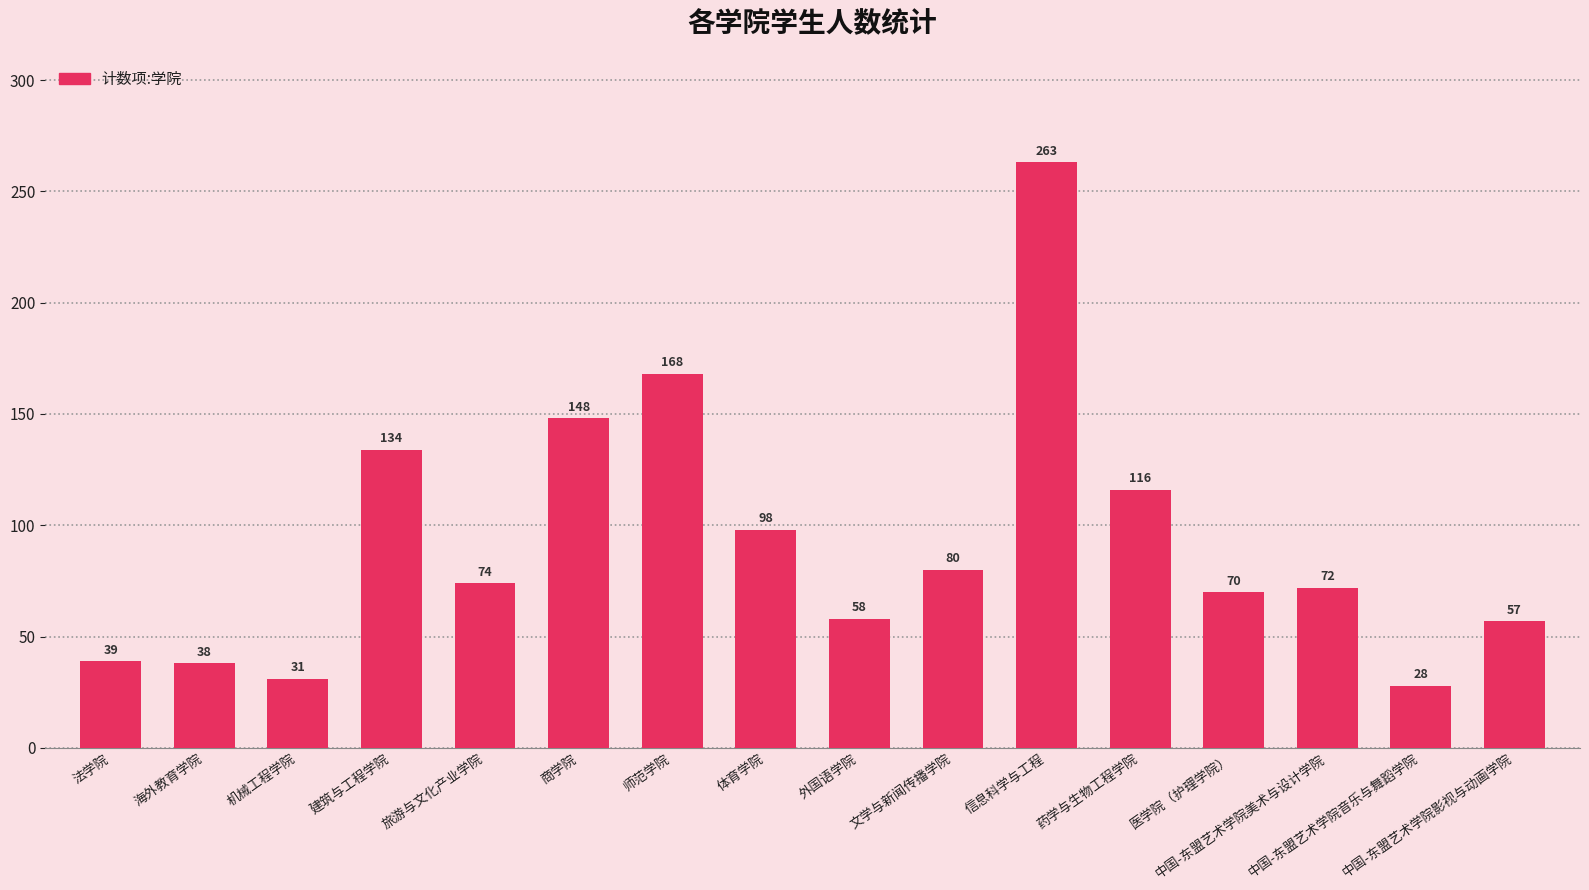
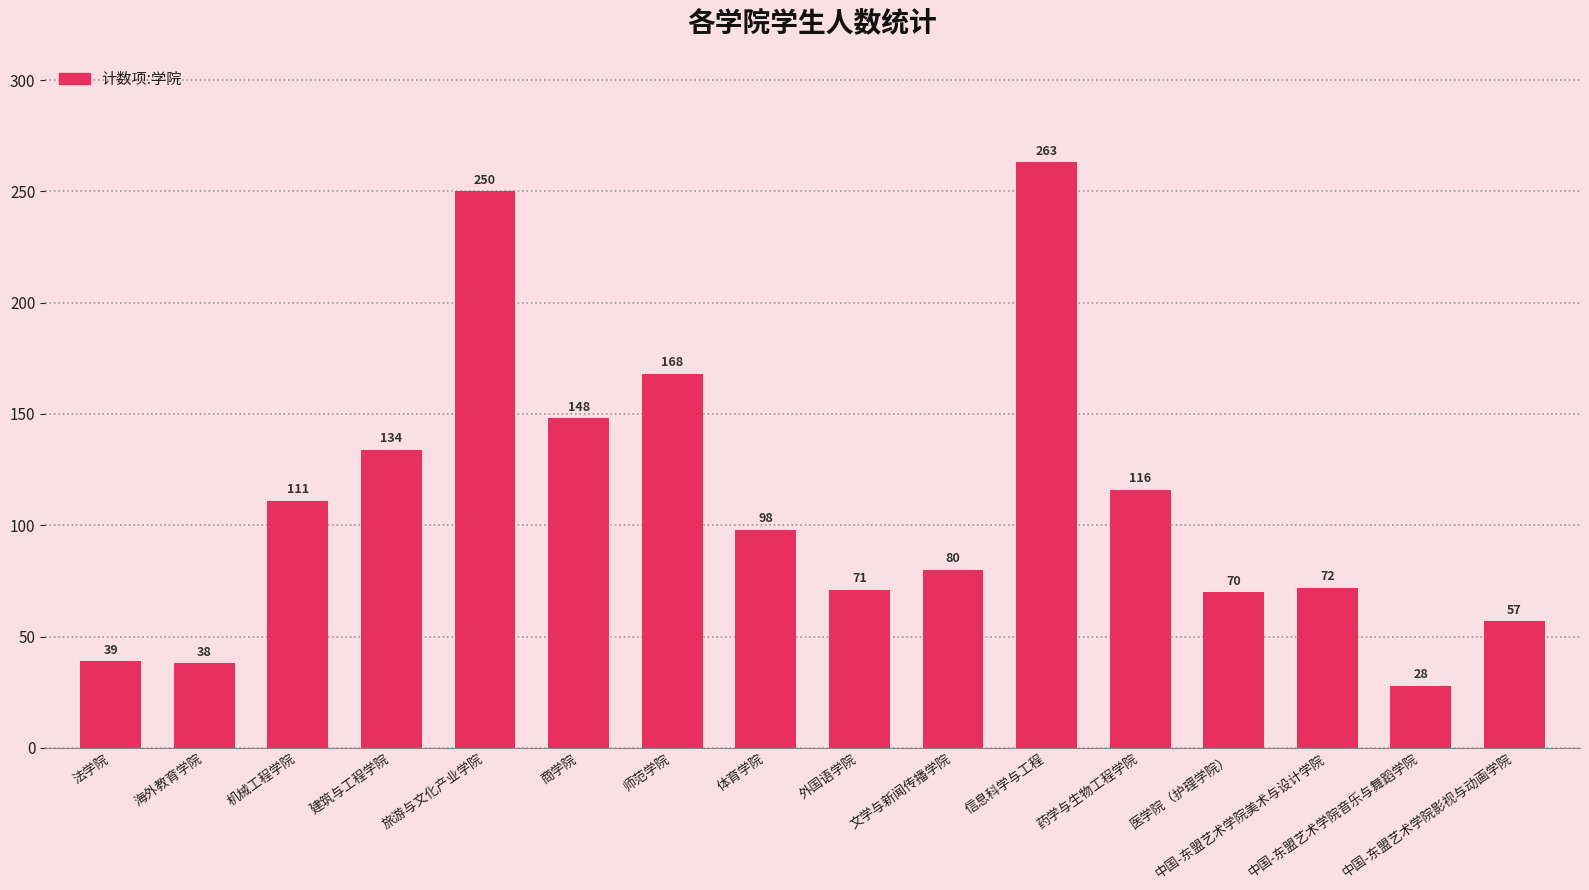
机械工程学院: 31 -> 111
旅游与文化产业学院: 74 -> 250
外国语学院: 58 -> 71
